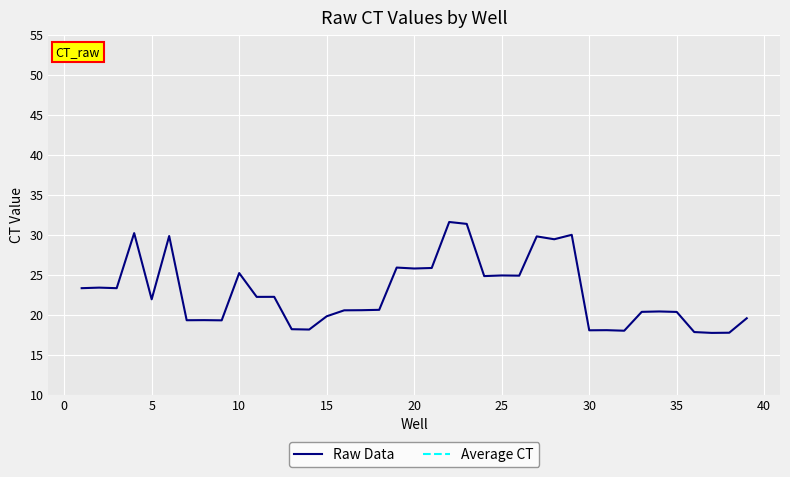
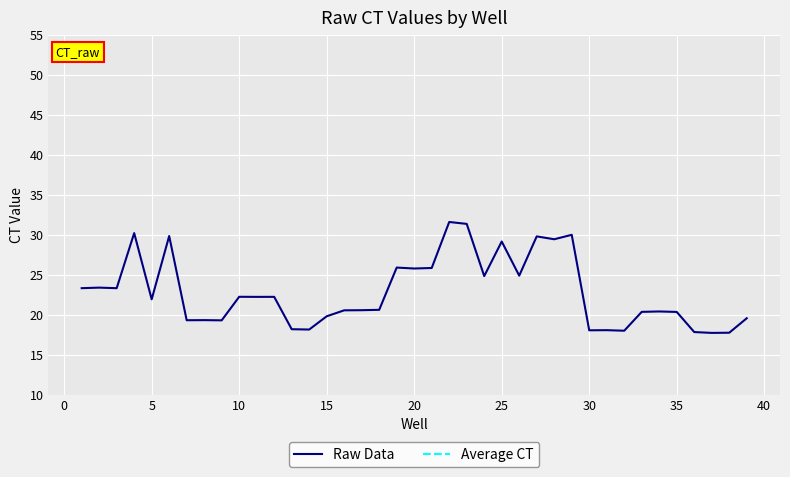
Raw Data, 10: 25 -> 22
Average CT, 10: 22 -> 24
Raw Data, 25: 25 -> 29
